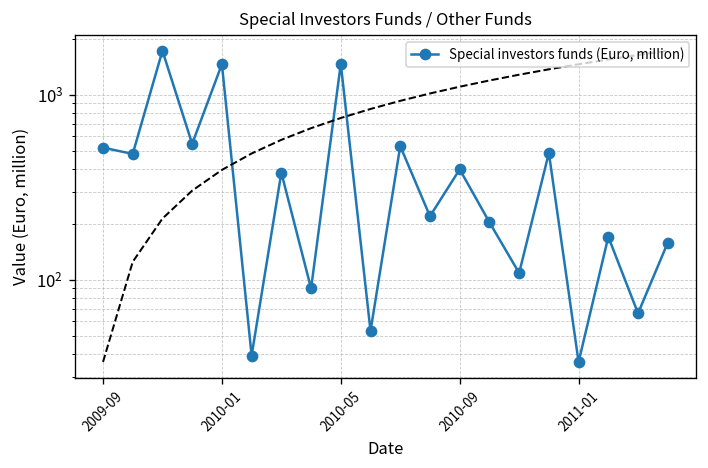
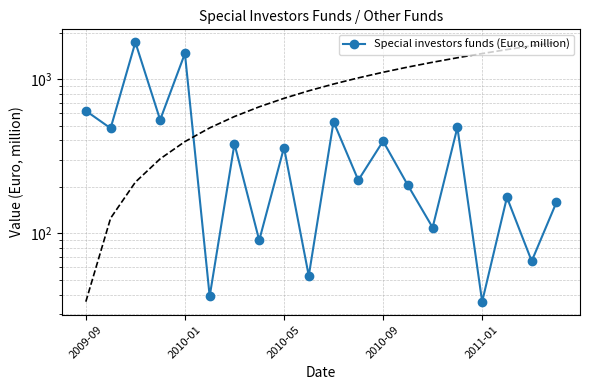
Special investors funds (Euro, million), 2009-09: 520 -> 620
Special investors funds (Euro, million), 2010-05: 1500 -> 360
